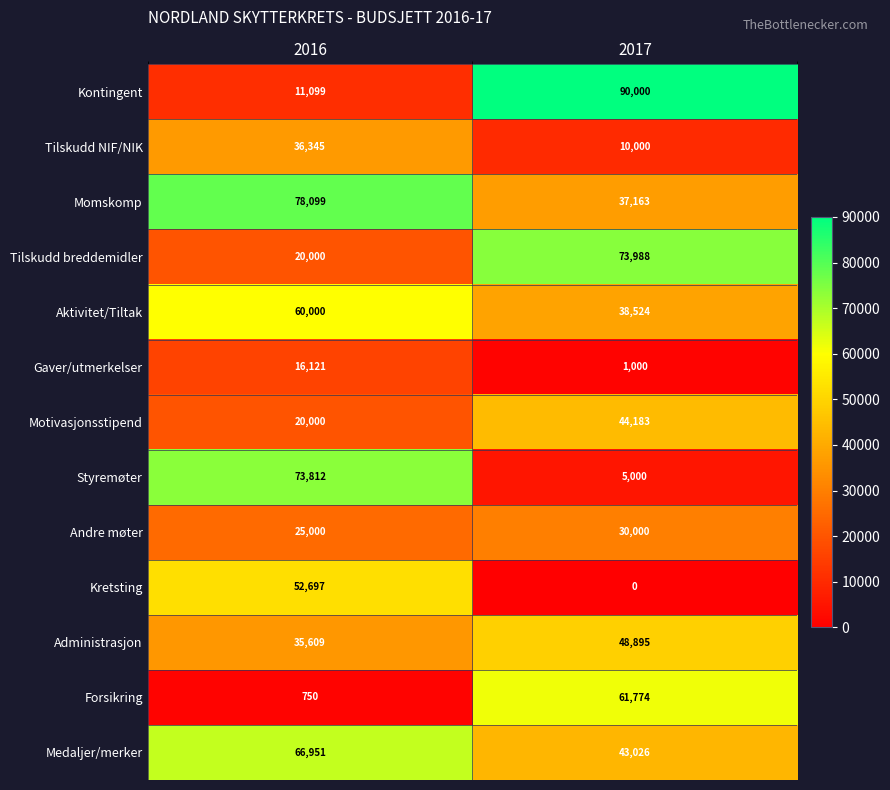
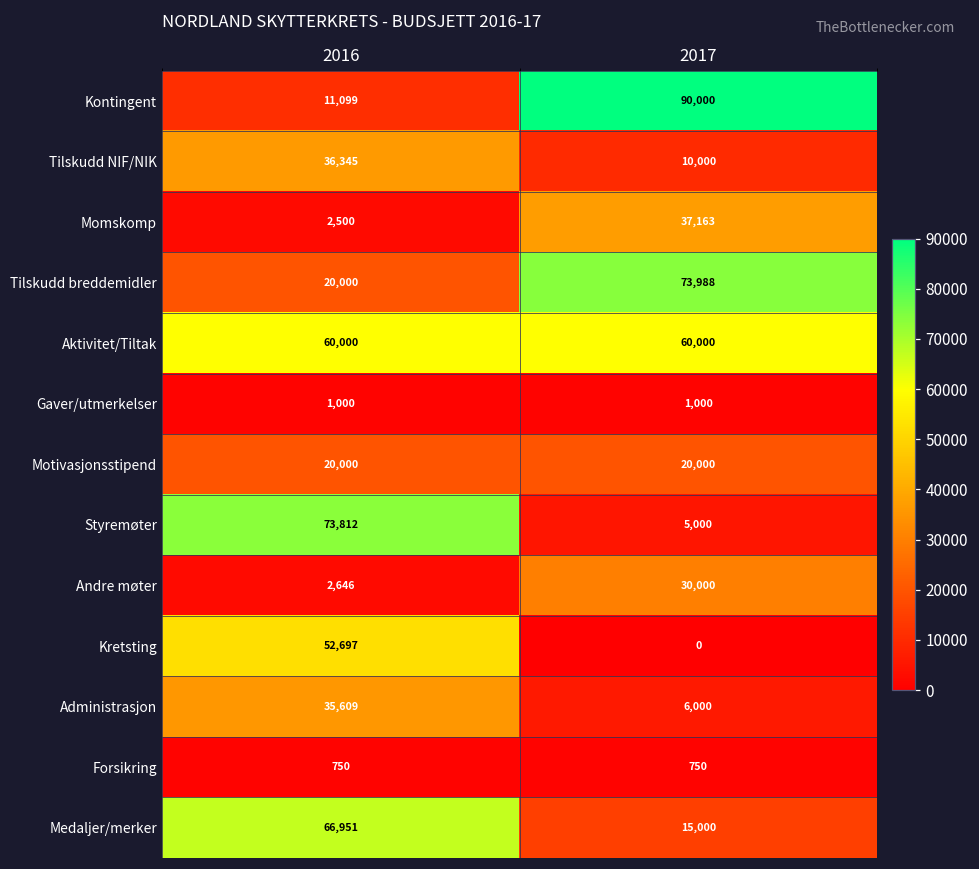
Momskomp, 2016: 78,099 -> 2,500
Aktivitet/Tiltak, 2017: 38,524 -> 60,000
Gaver/utmerkelser, 2016: 16,121 -> 1,000
Motivasjonsstipend, 2017: 44,183 -> 20,000
Andre møter, 2016: 25,000 -> 2,646
Administrasjon, 2017: 48,895 -> 6,000
Forsikring, 2017: 61,774 -> 750
Medaljer/merker, 2017: 43,026 -> 15,000
